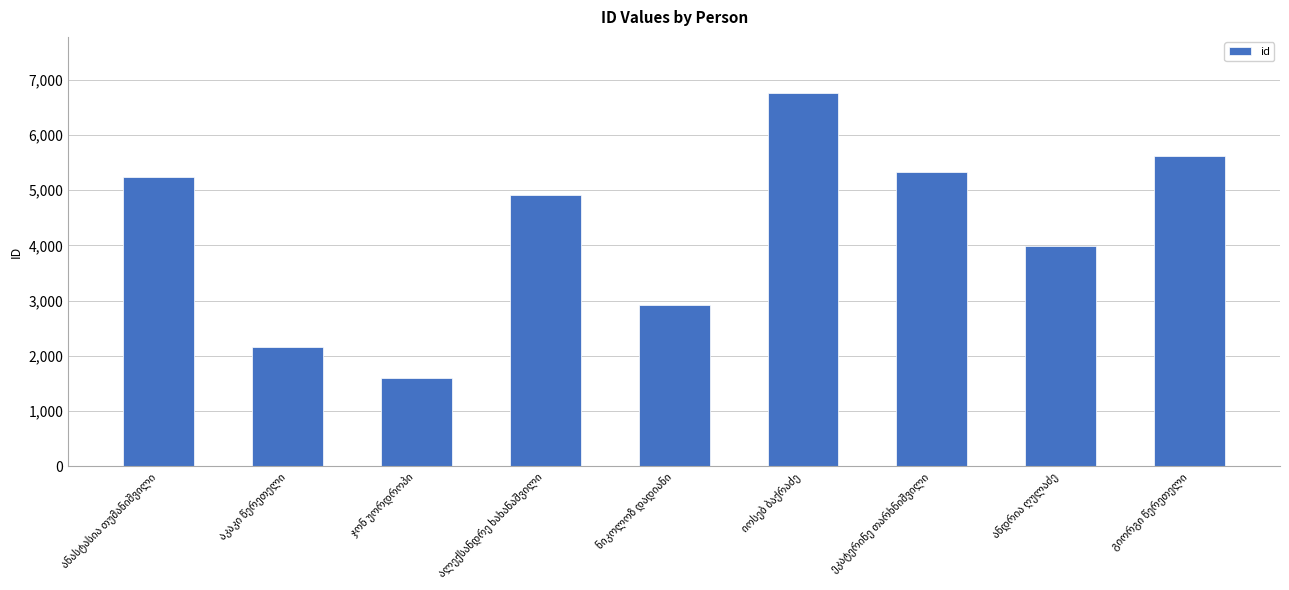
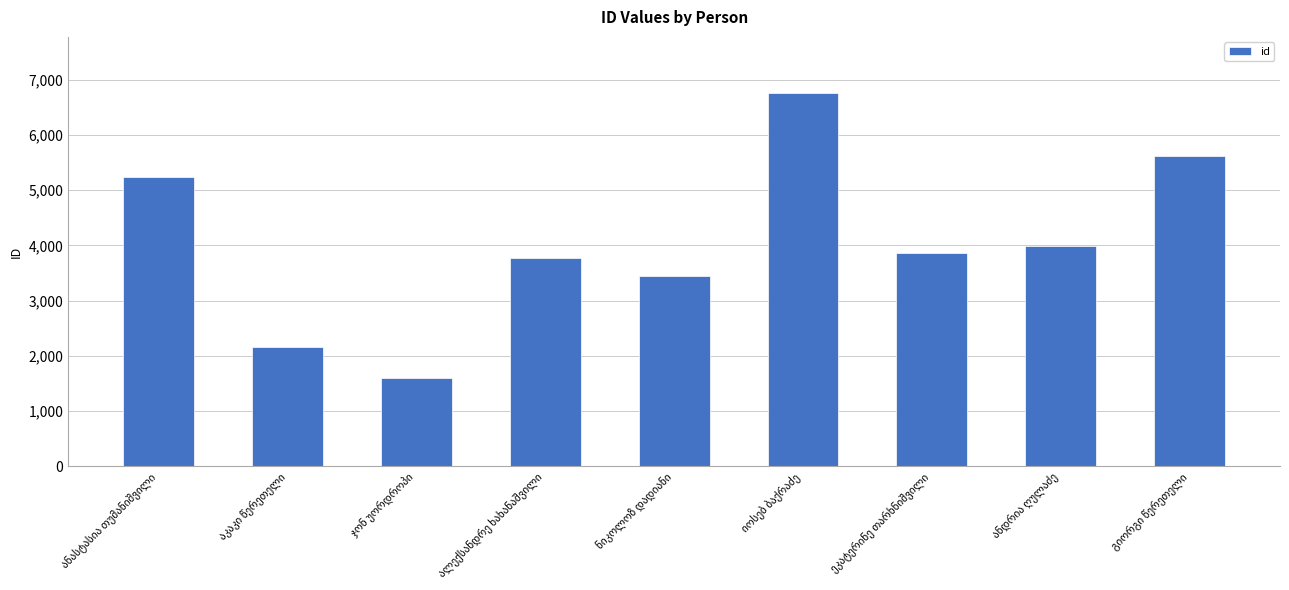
ალექსანდრე ხახანაშვილი: 4,900 -> 3,800
ნიკოლოზ დადიანი: 2,900 -> 3,400
ეკატერინე თარხნიშვილი: 5,300 -> 3,900
